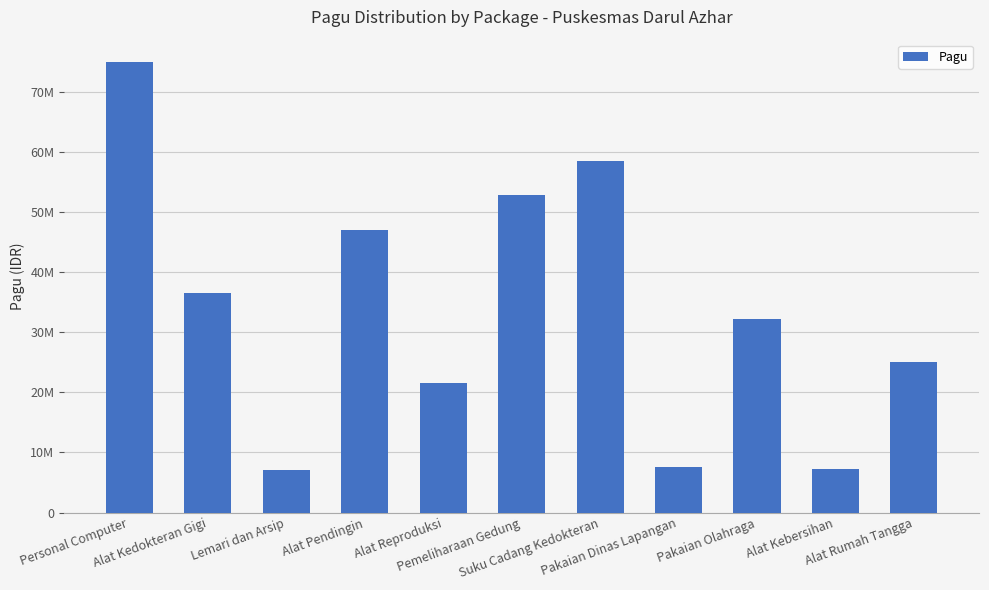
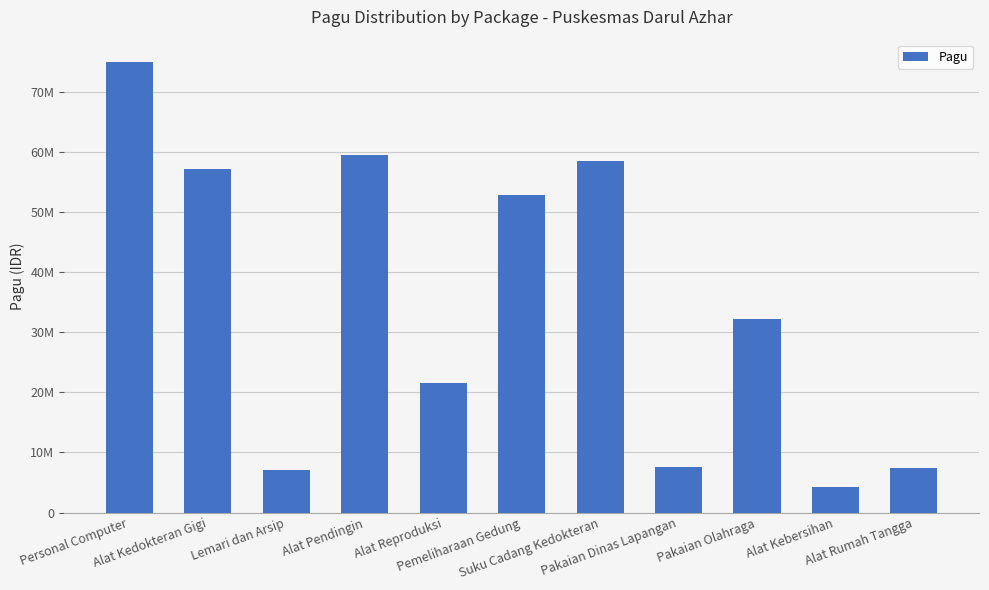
Alat Kedokteran Gigi: 37000000 -> 57000000
Alat Pendingin: 47000000 -> 59000000
Alat Kebersihan: 7000000 -> 4000000
Alat Rumah Tangga: 25000000 -> 7000000
